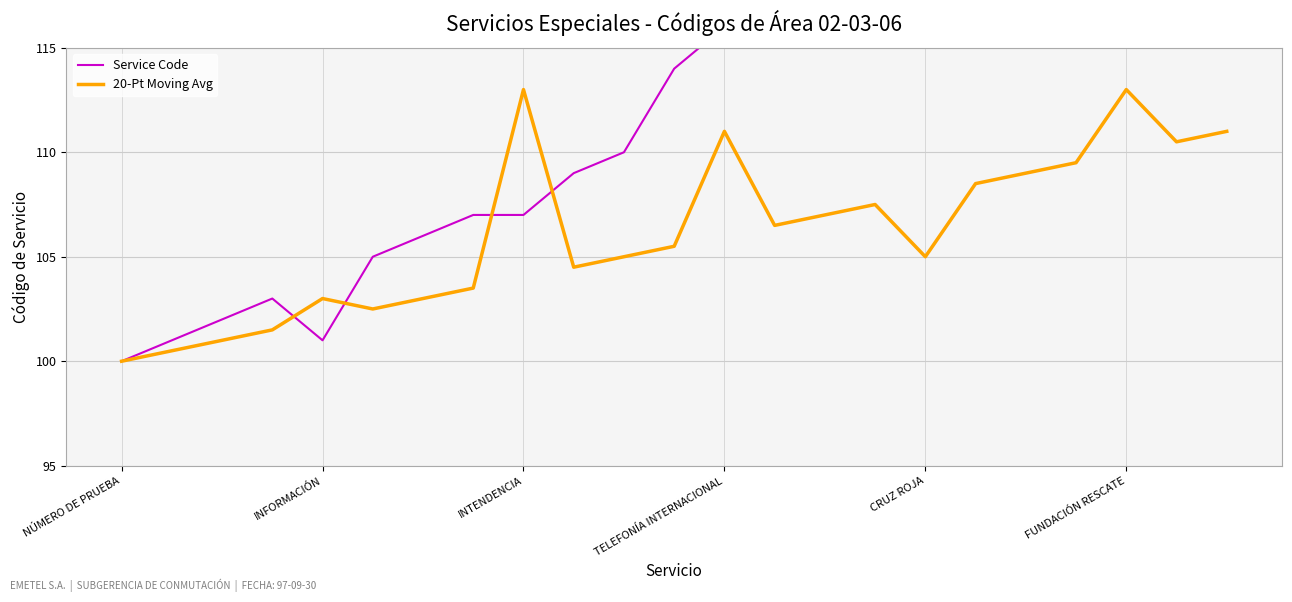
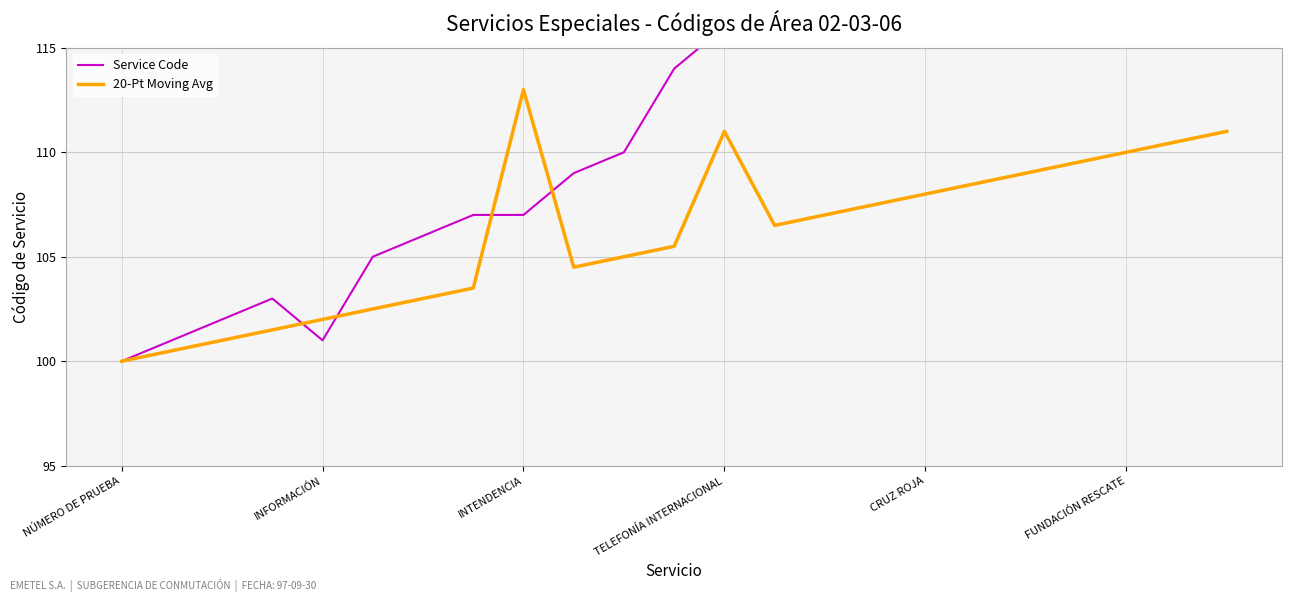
20-Pt Moving Avg, INFORMACIÓN: 103 -> 102
20-Pt Moving Avg, CRUZ ROJA: 105 -> 108
20-Pt Moving Avg, FUNDACIÓN RESCATE: 113 -> 110
